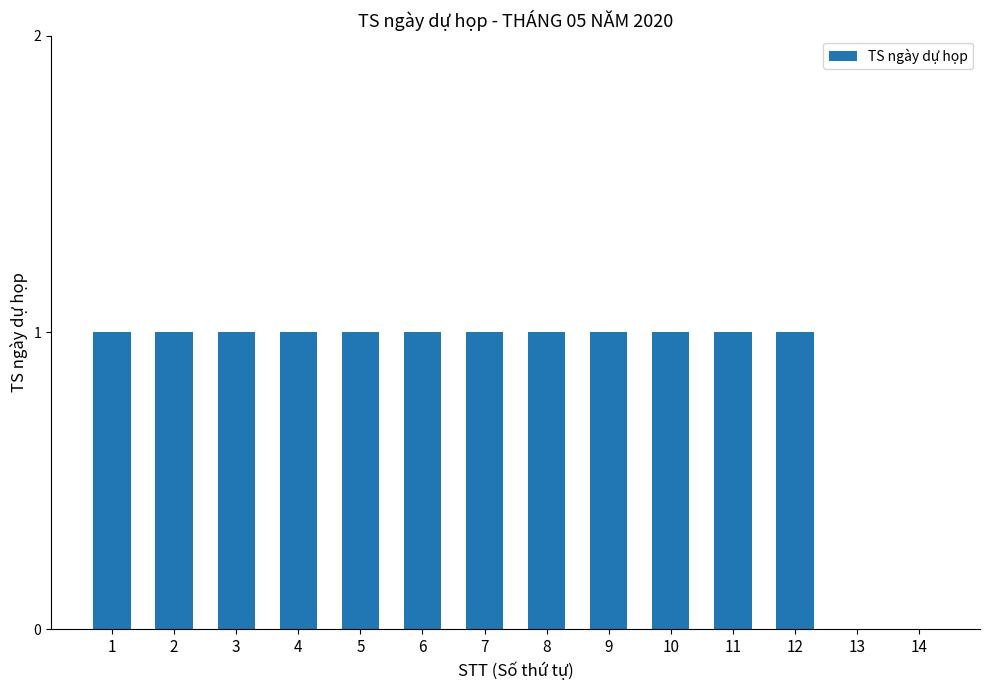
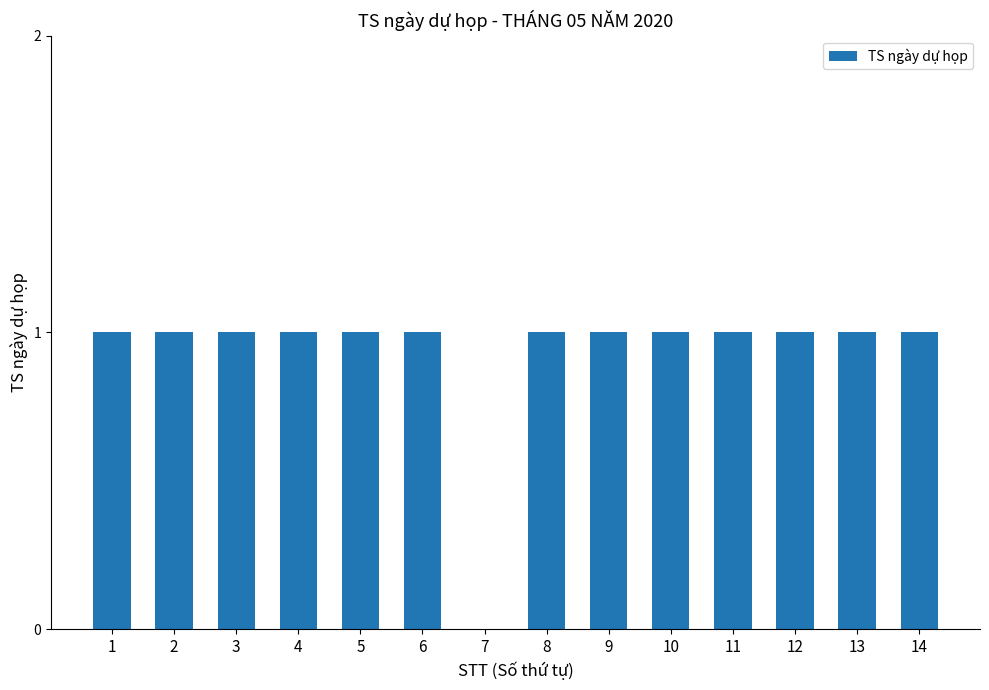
7: 1 -> 0
13: 0 -> 1
14: 0 -> 1
